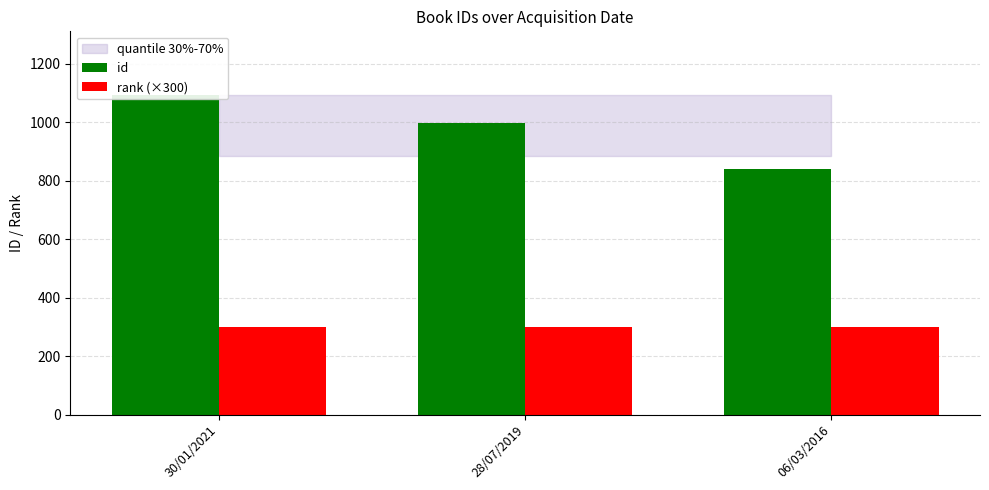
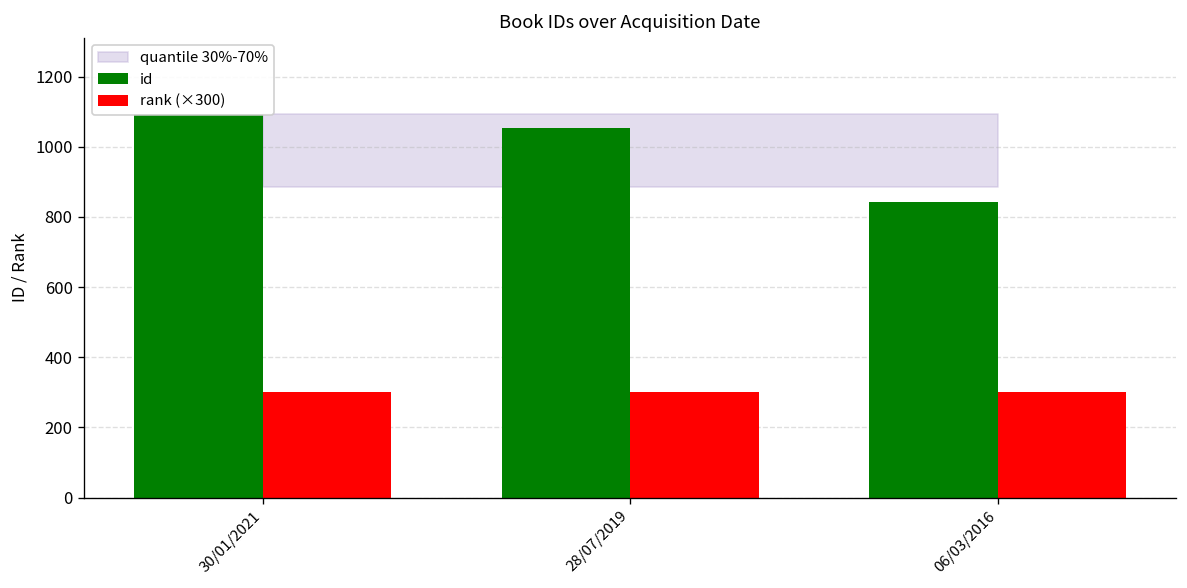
id, 28/07/2019: 1000 -> 1060
